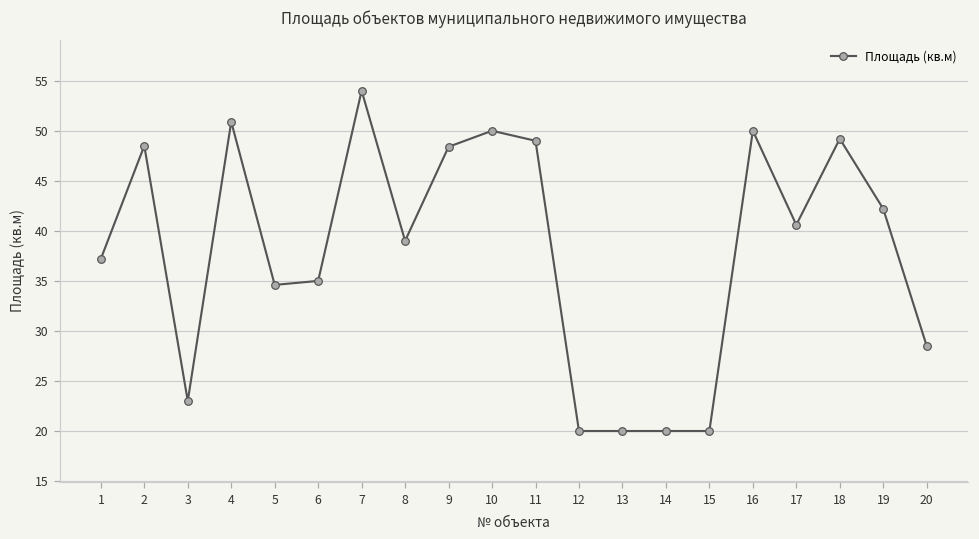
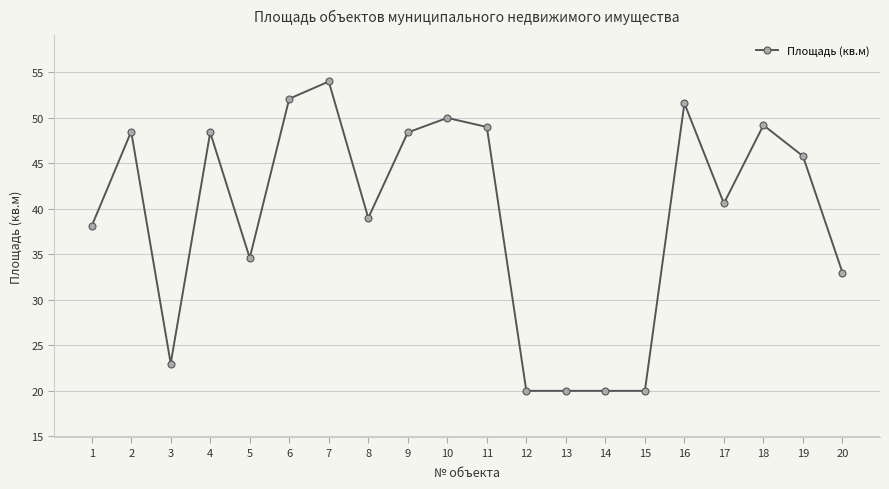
1: 37 -> 38
4: 51 -> 48
6: 35 -> 52
16: 50 -> 52
19: 42 -> 46
20: 29 -> 33
